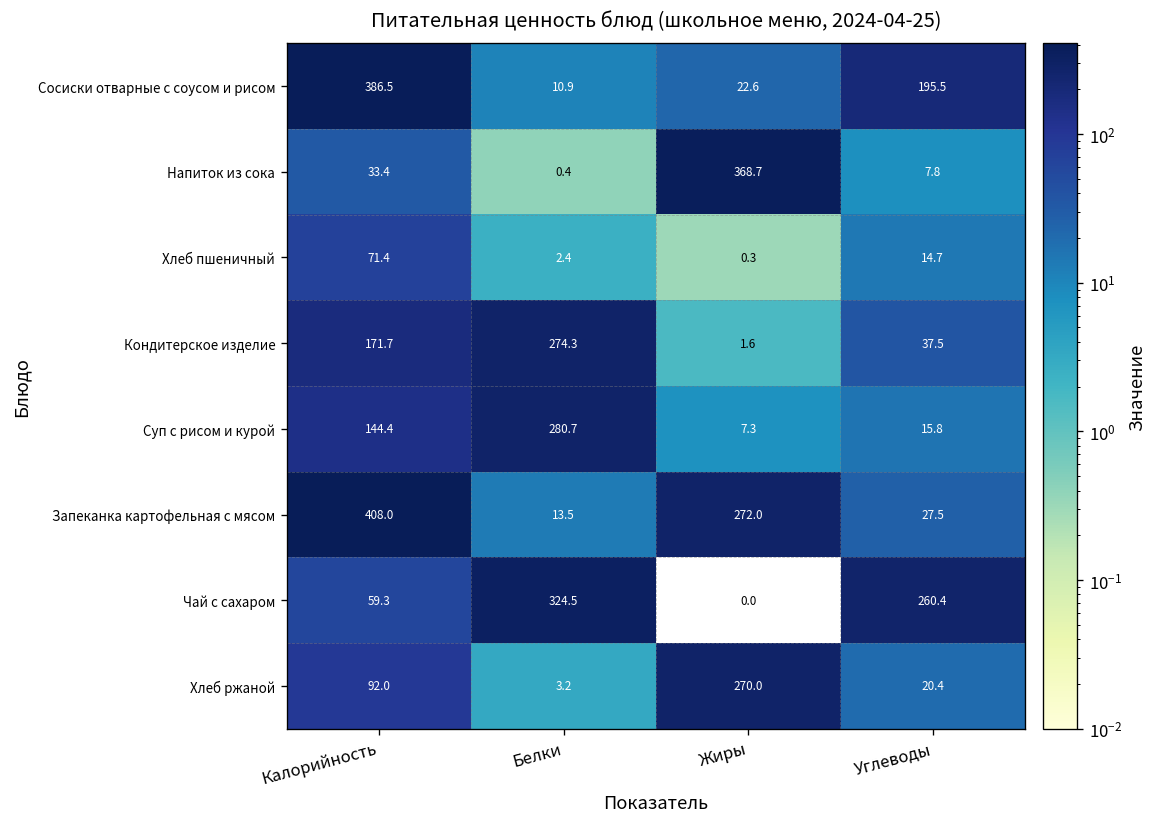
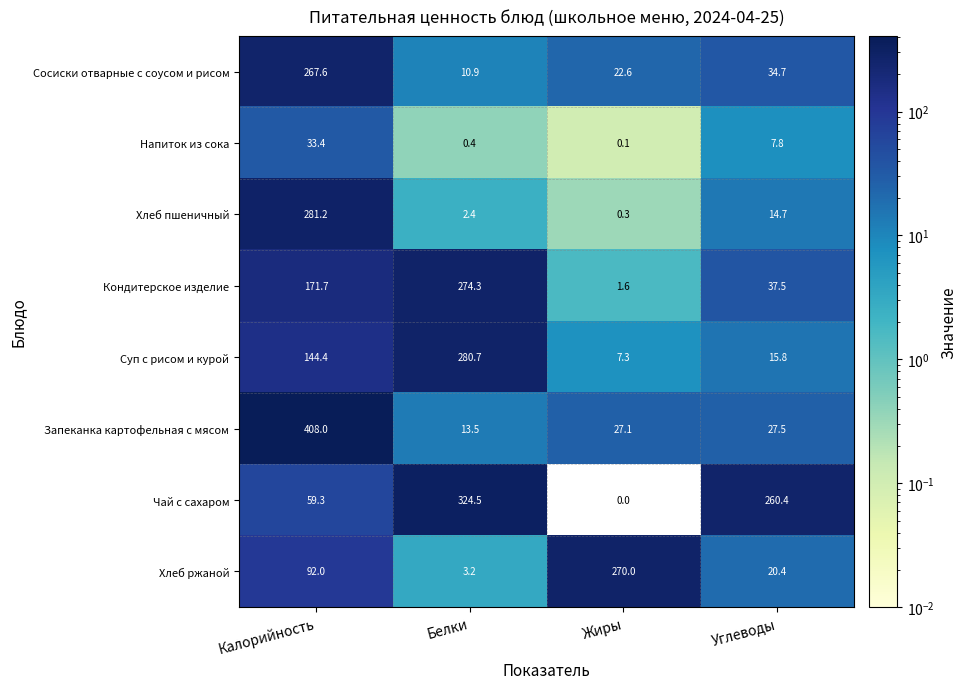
Сосиски отварные с соусом и рисом, Калорийность: 386.5 -> 267.6
Сосиски отварные с соусом и рисом, Углеводы: 195.5 -> 34.7
Напиток из сока, Жиры: 368.7 -> 0.1
Хлеб пшеничный, Калорийность: 71.4 -> 281.2
Запеканка картофельная с мясом, Жиры: 272.0 -> 27.1
